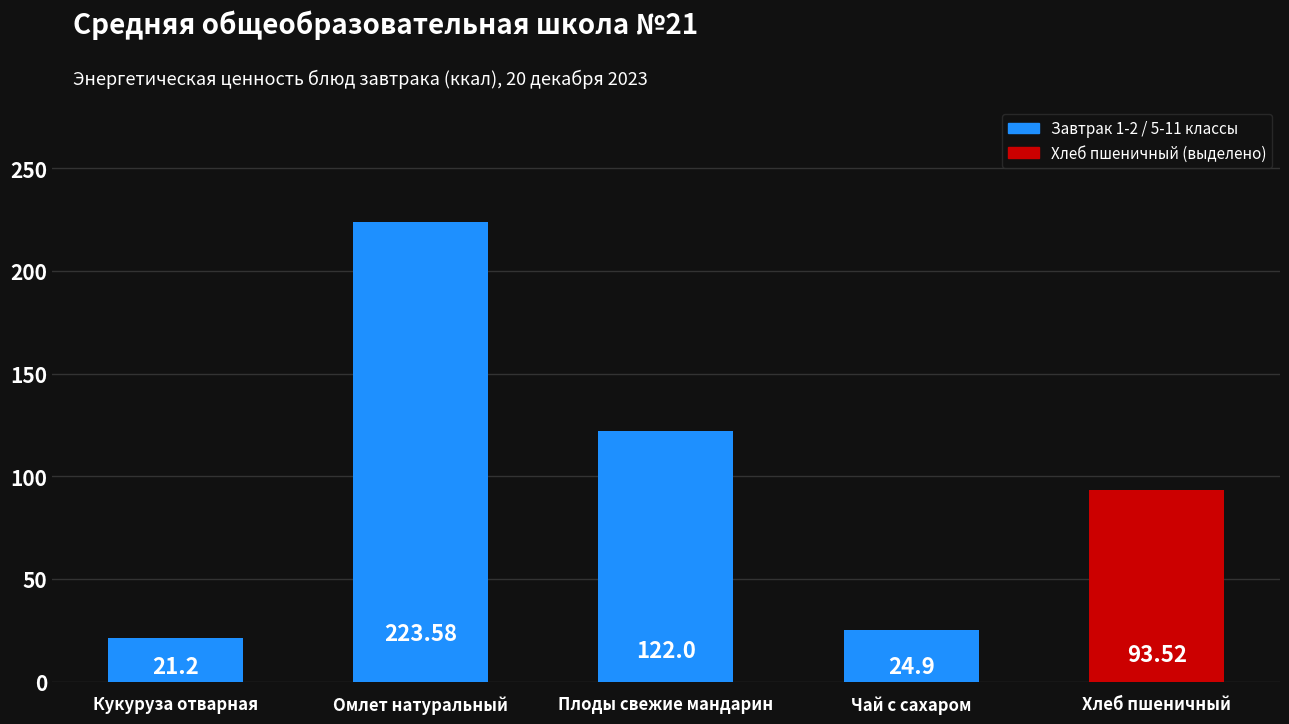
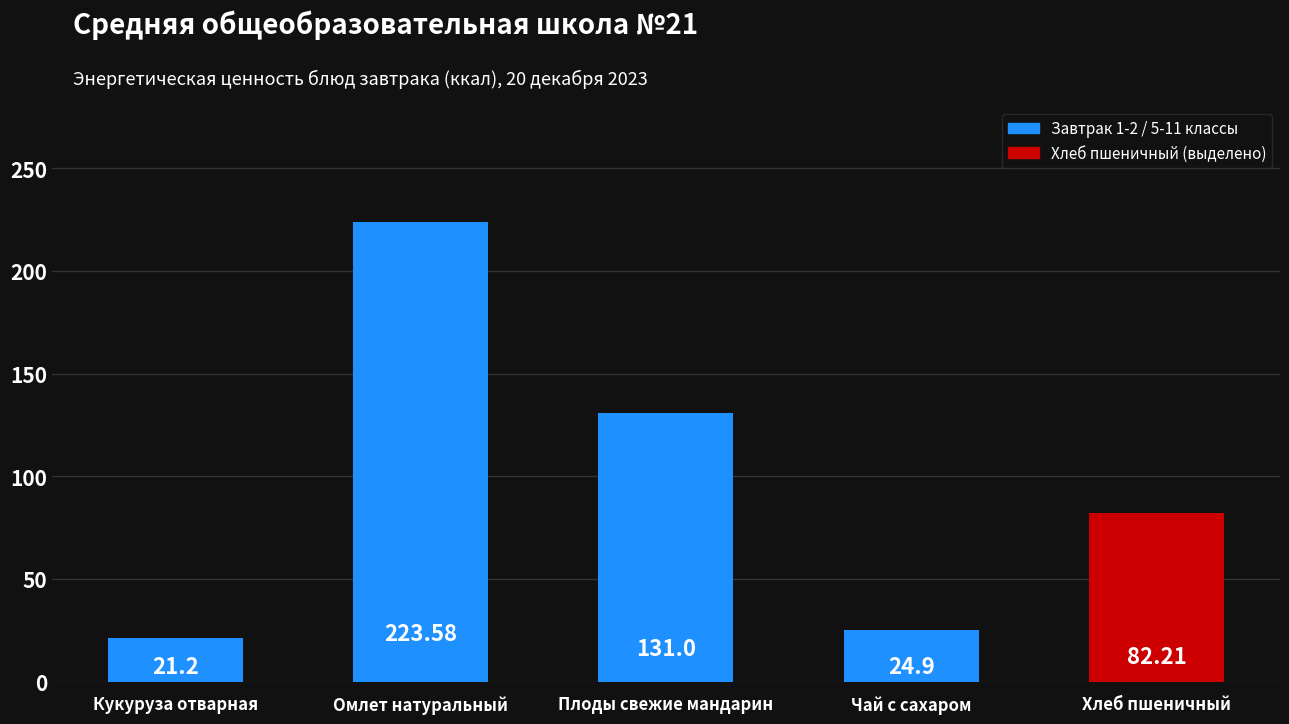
Плоды свежие мандарин: 122.0 -> 131.0
Хлеб пшеничный: 93.52 -> 82.21
